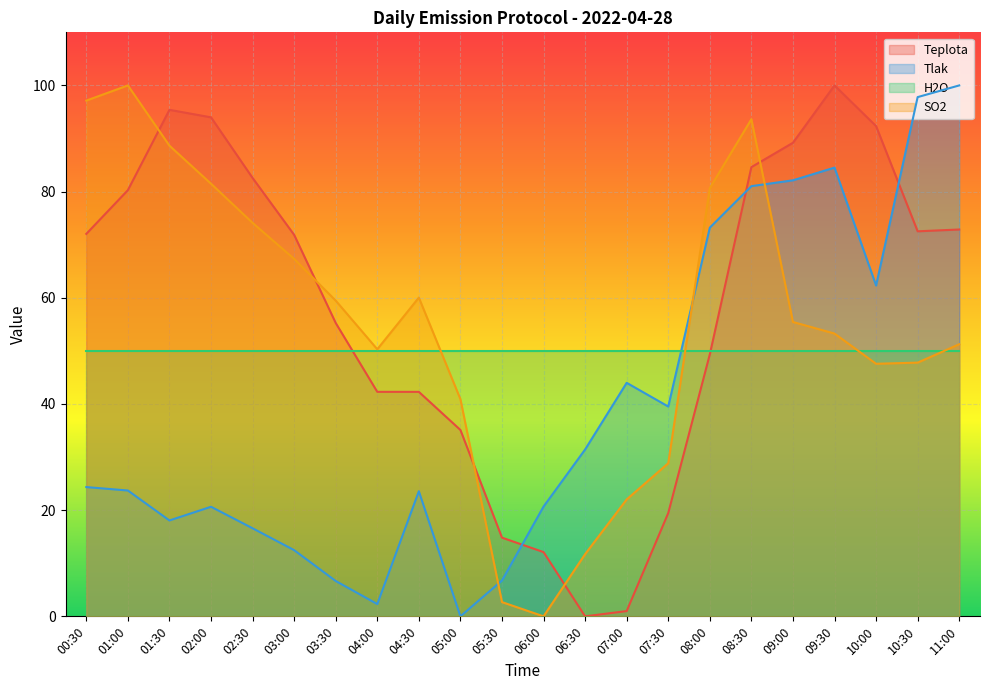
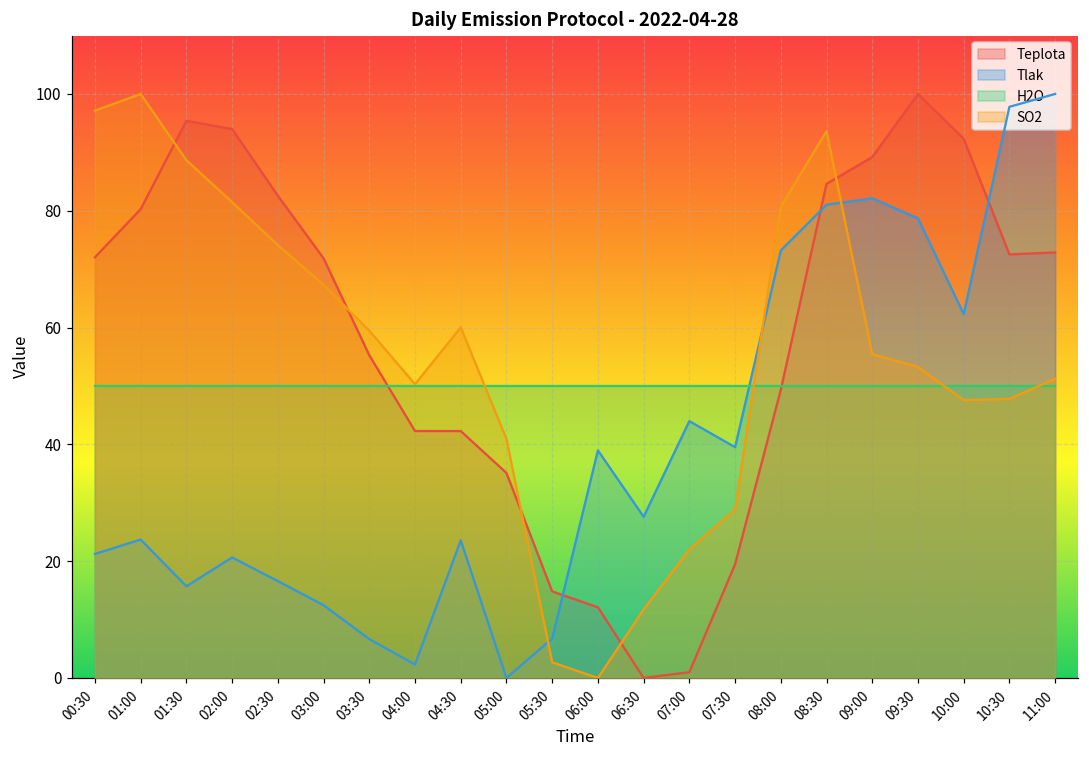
Tlak, 00:30: 24 -> 21
Tlak, 01:30: 18 -> 16
Tlak, 06:00: 21 -> 39
Tlak, 06:30: 31 -> 28
Tlak, 09:30: 85 -> 79
